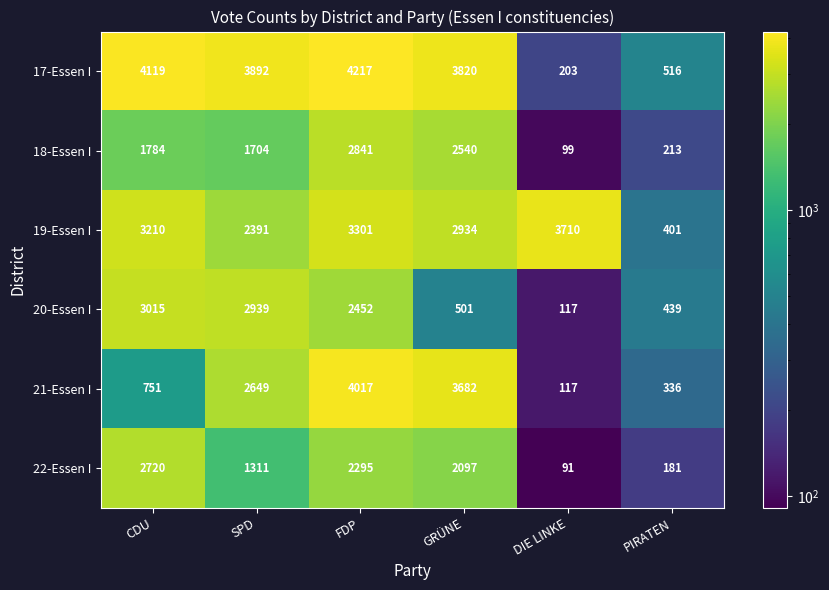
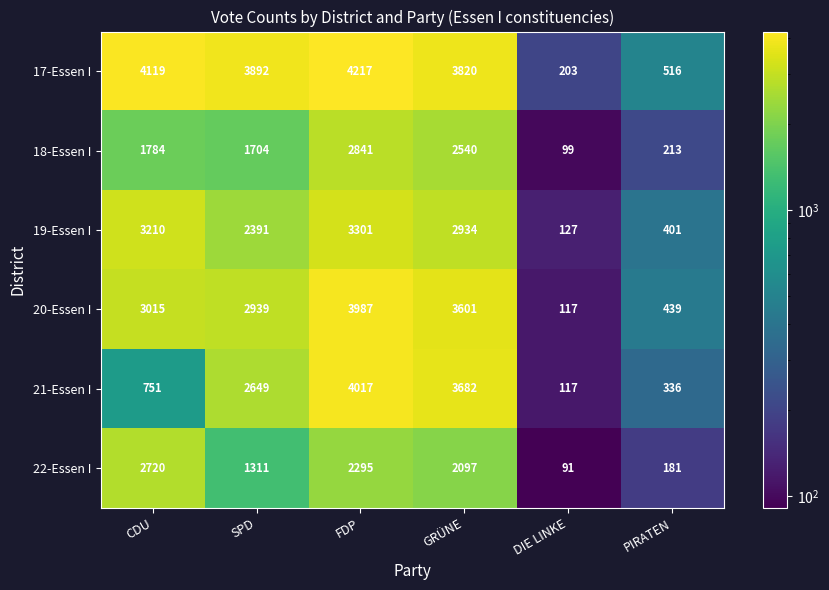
19-Essen I, DIE LINKE: 3710 -> 127
20-Essen I, FDP: 2452 -> 3987
20-Essen I, GRÜNE: 501 -> 3601
